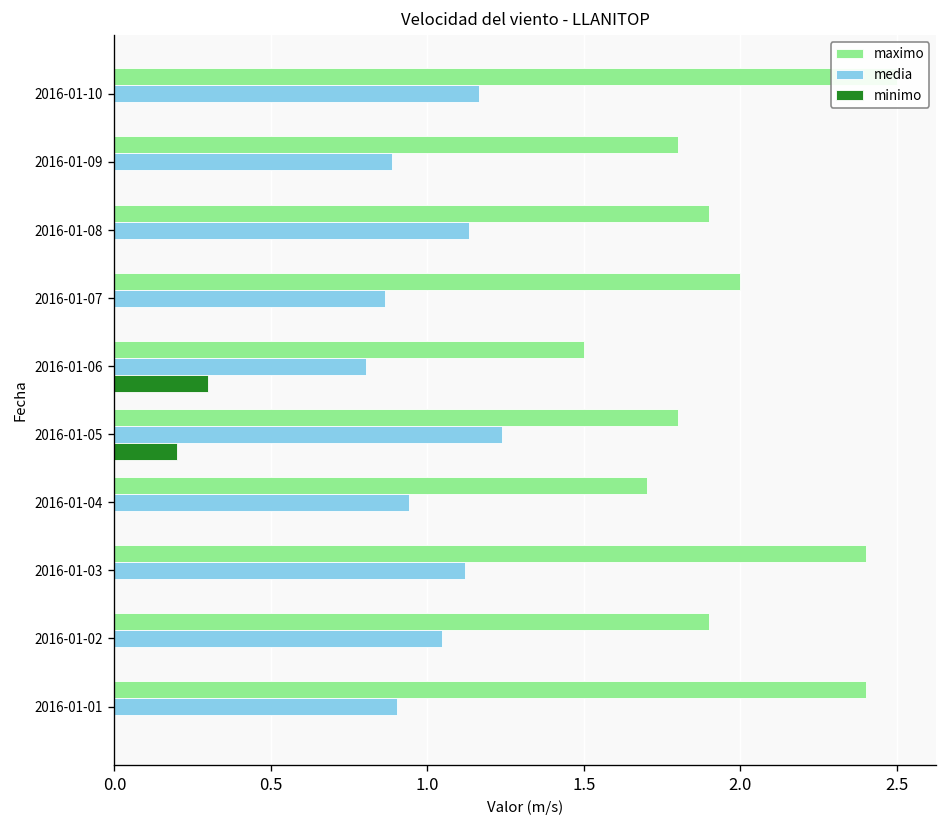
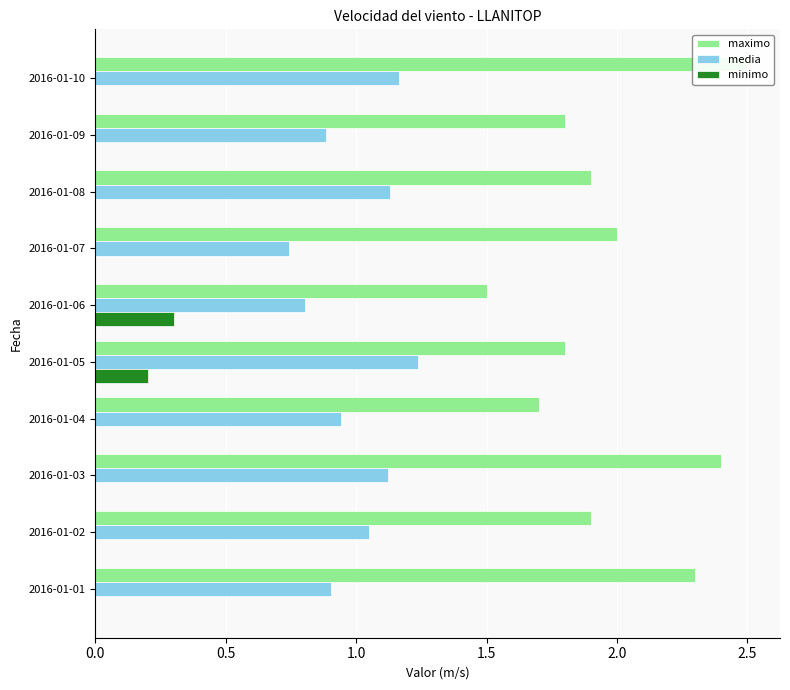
media, 2016-01-07: 0.87 -> 0.74
maximo, 2016-01-01: 2.4 -> 2.3
